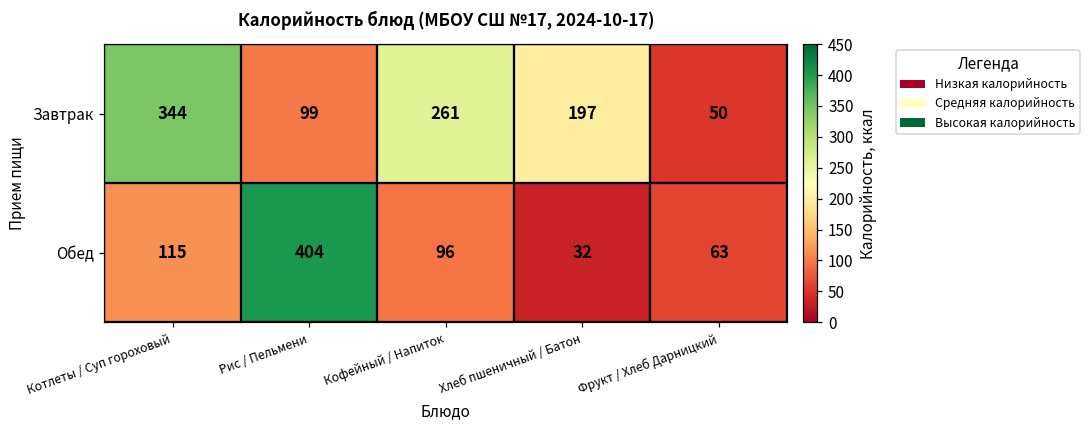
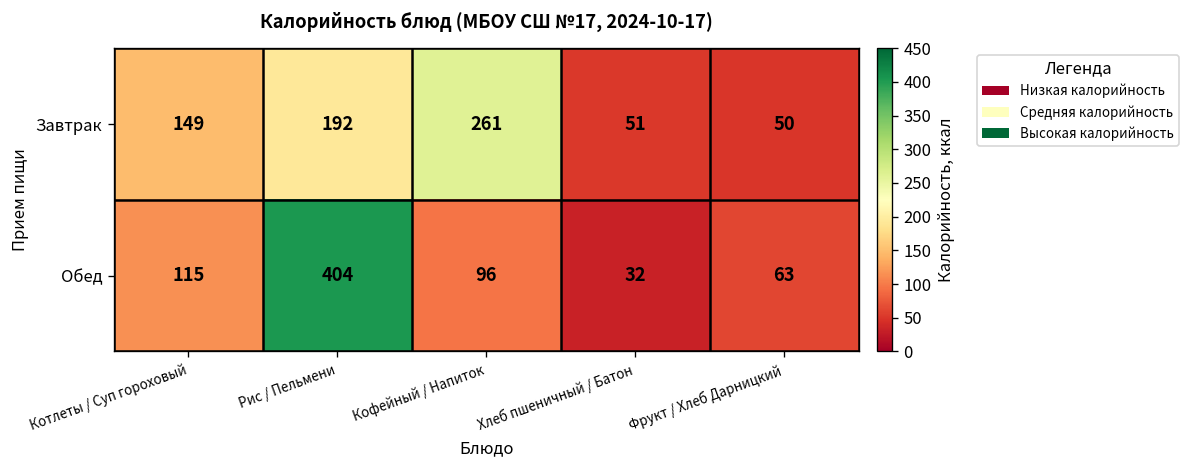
Завтрак, Котлеты / Суп гороховый: 344 -> 149
Завтрак, Рис / Пельмени: 99 -> 192
Завтрак, Хлеб пшеничный / Батон: 197 -> 51
